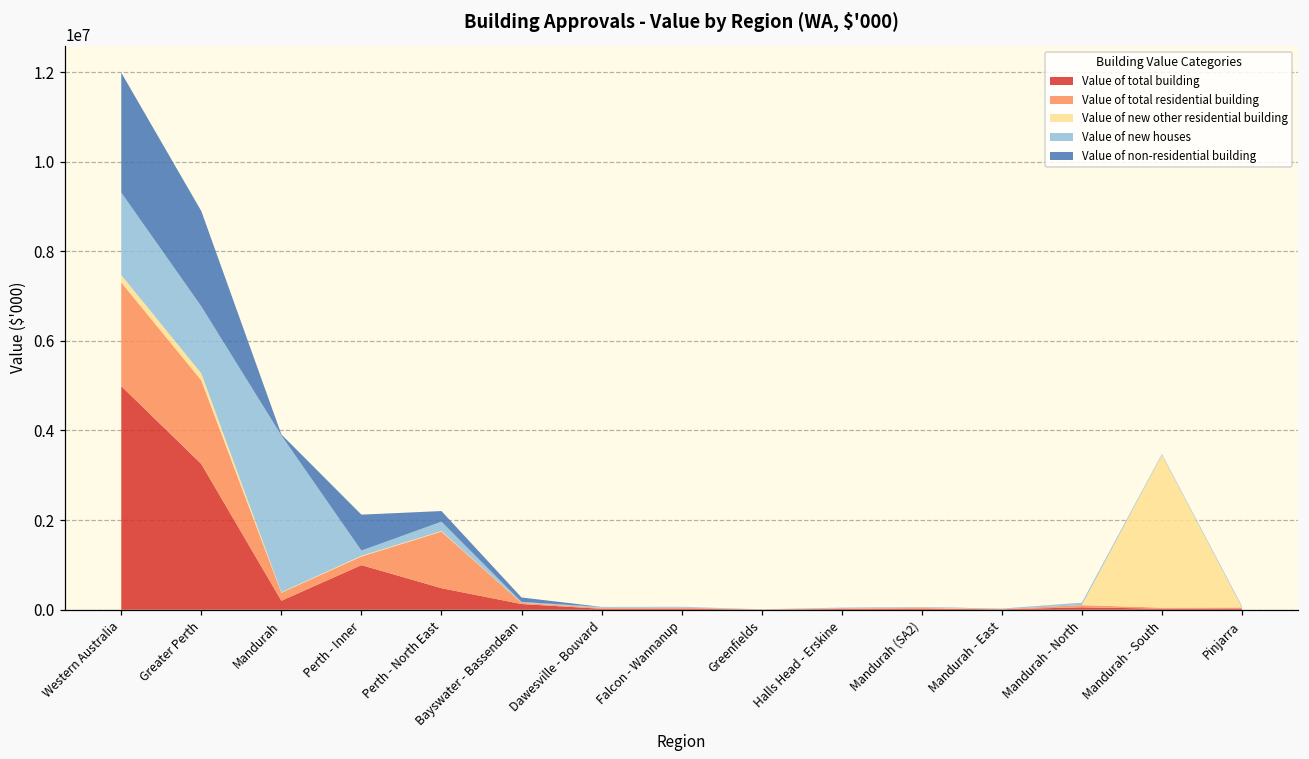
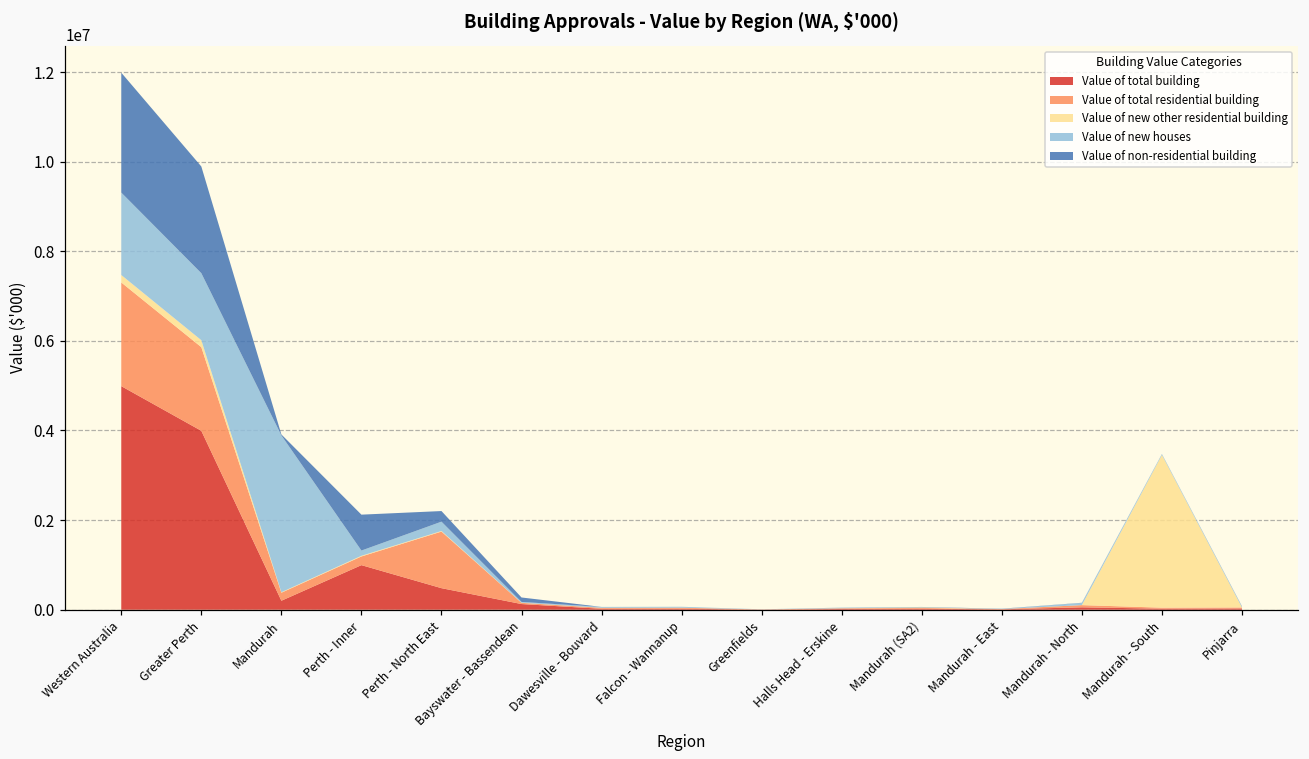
Value of total building, Greater Perth: 3300000 -> 4000000
Value of non-residential building, Greater Perth: 2100000 -> 2400000
